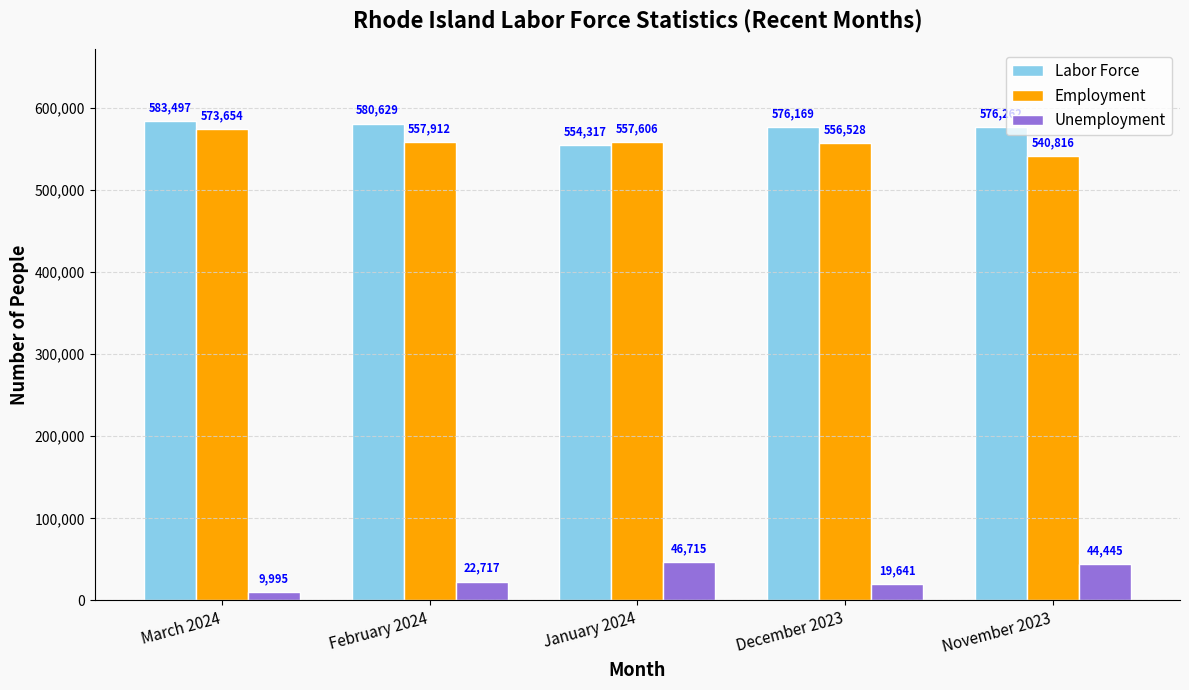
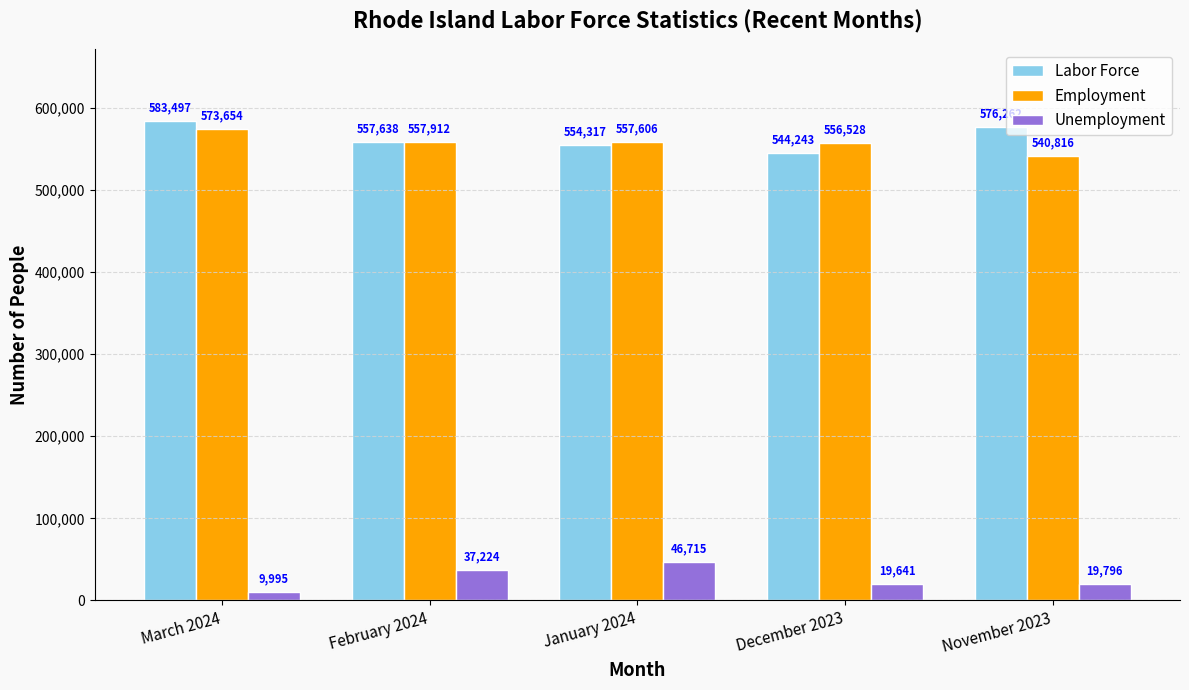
Labor Force, February 2024: 580,629 -> 557,638
Unemployment, February 2024: 22,717 -> 37,224
Labor Force, December 2023: 576,169 -> 544,243
Unemployment, November 2023: 44,445 -> 19,796
